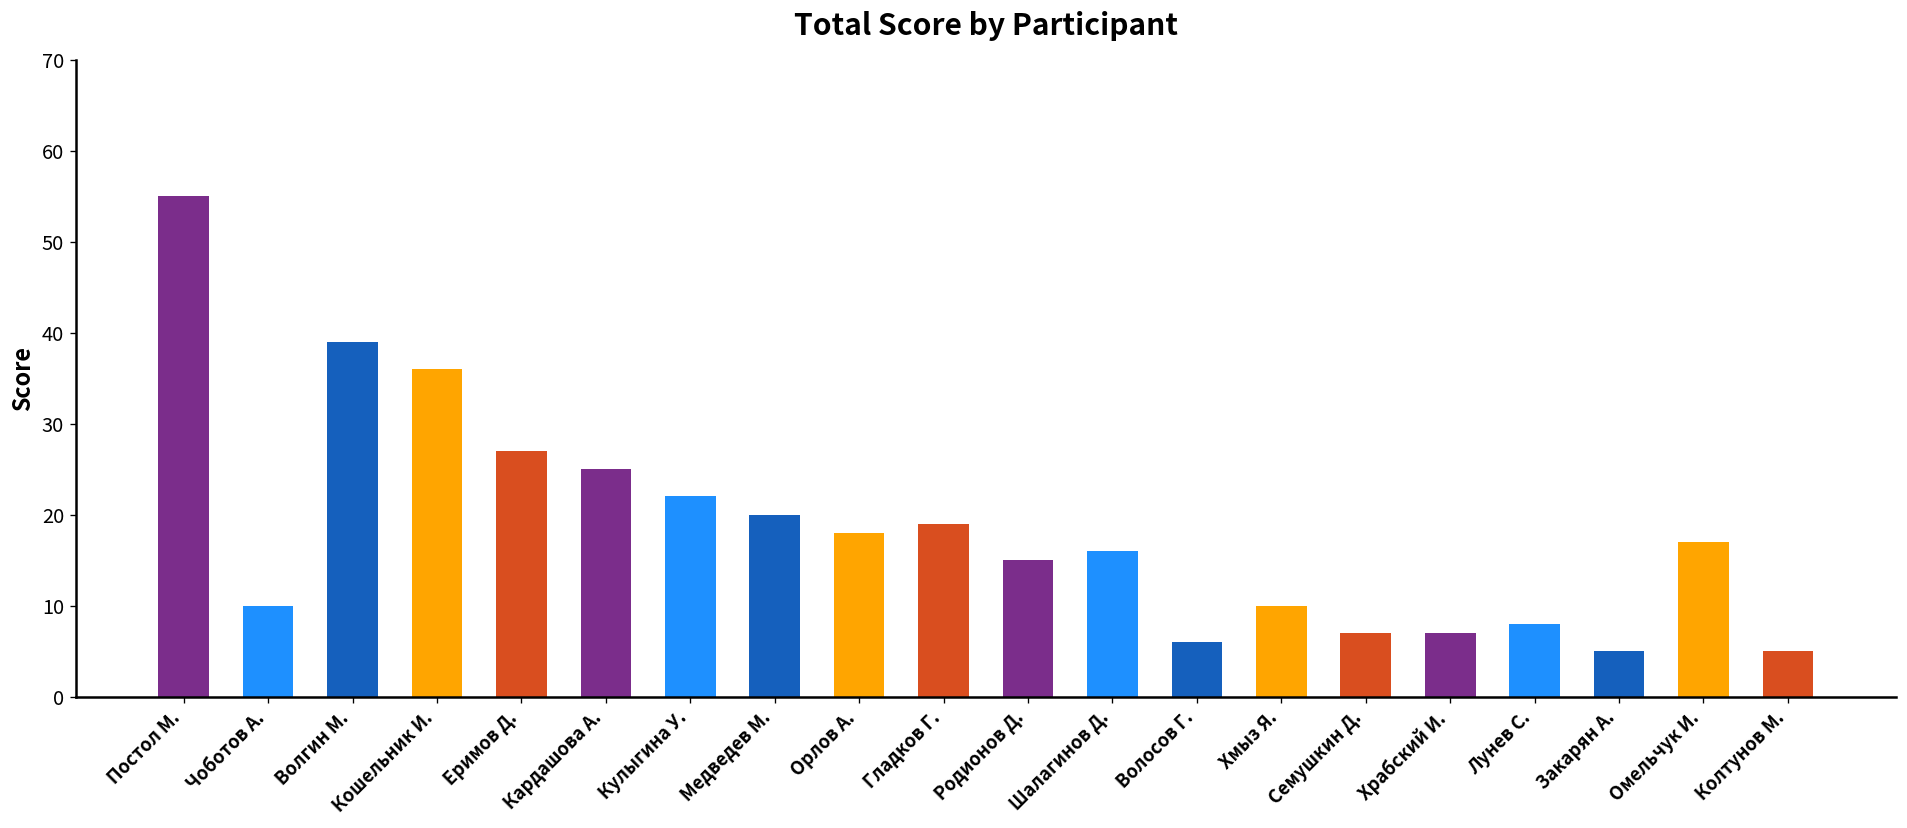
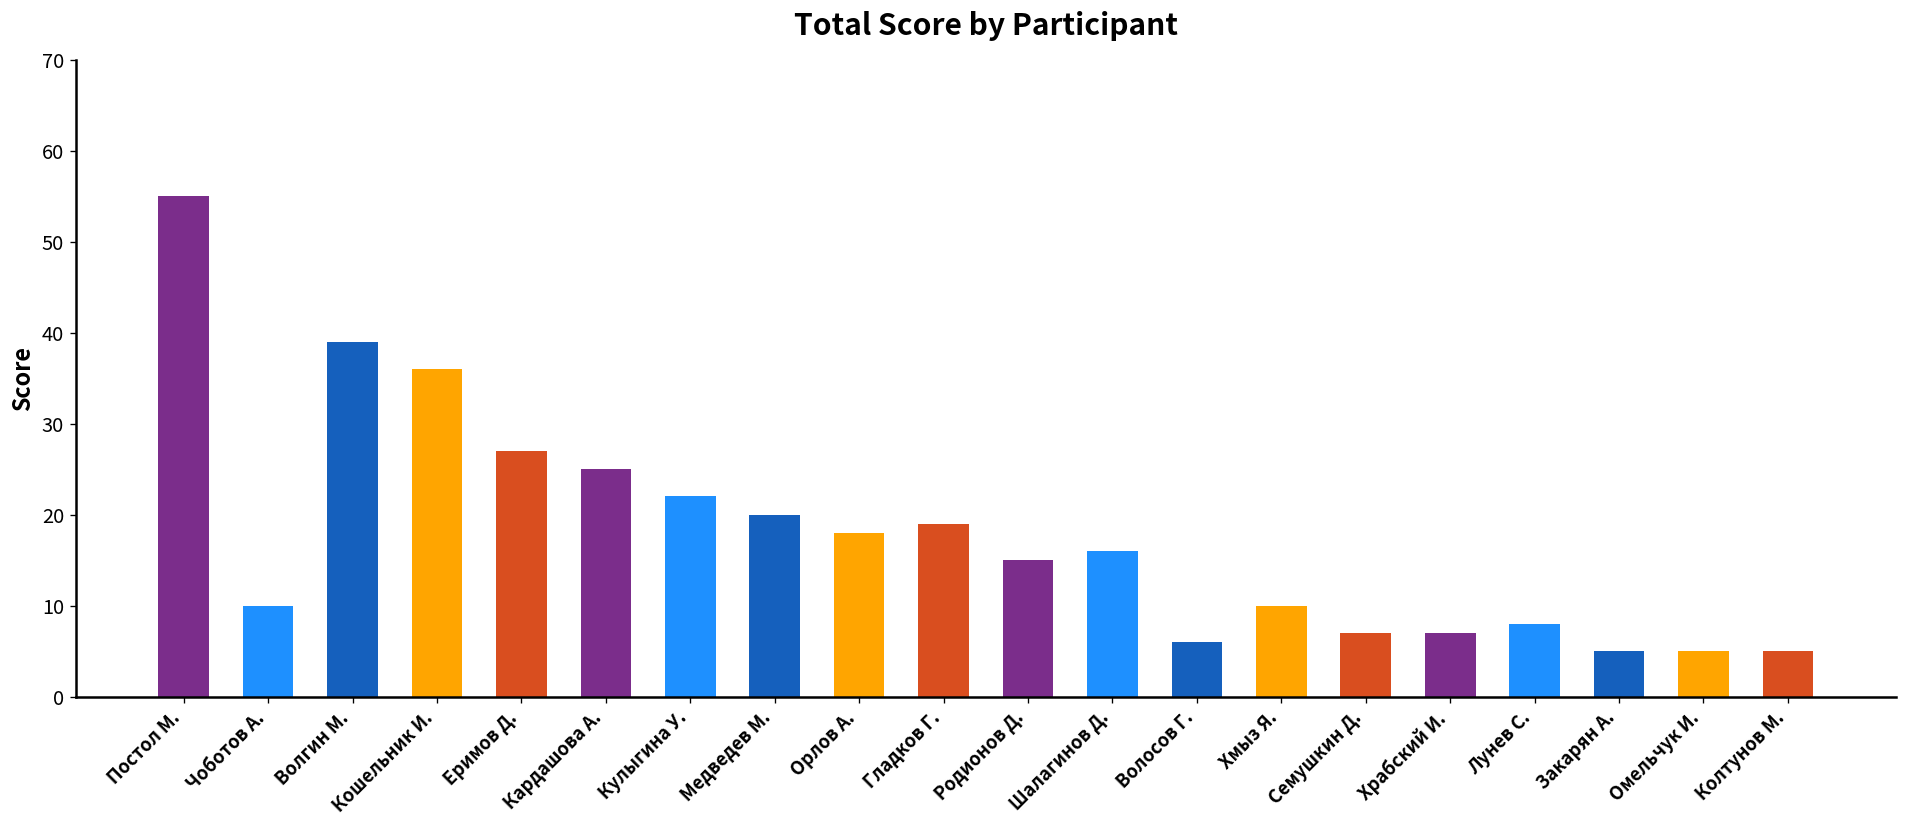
Омельчук И.: 17 -> 5
